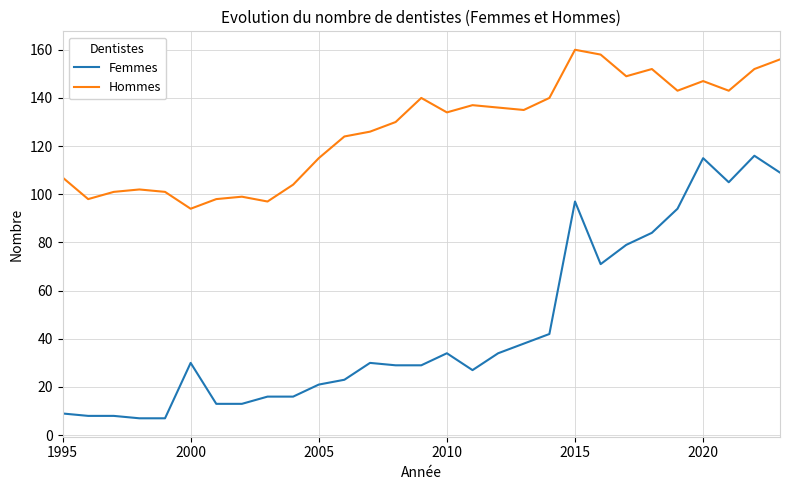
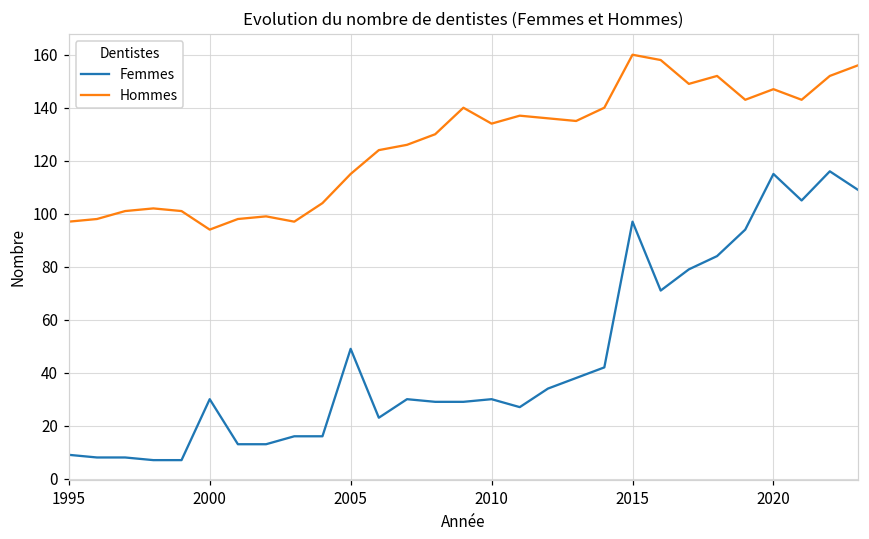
Hommes, 1995: 107 -> 97
Femmes, 2005: 21 -> 49
Femmes, 2010: 34 -> 30
